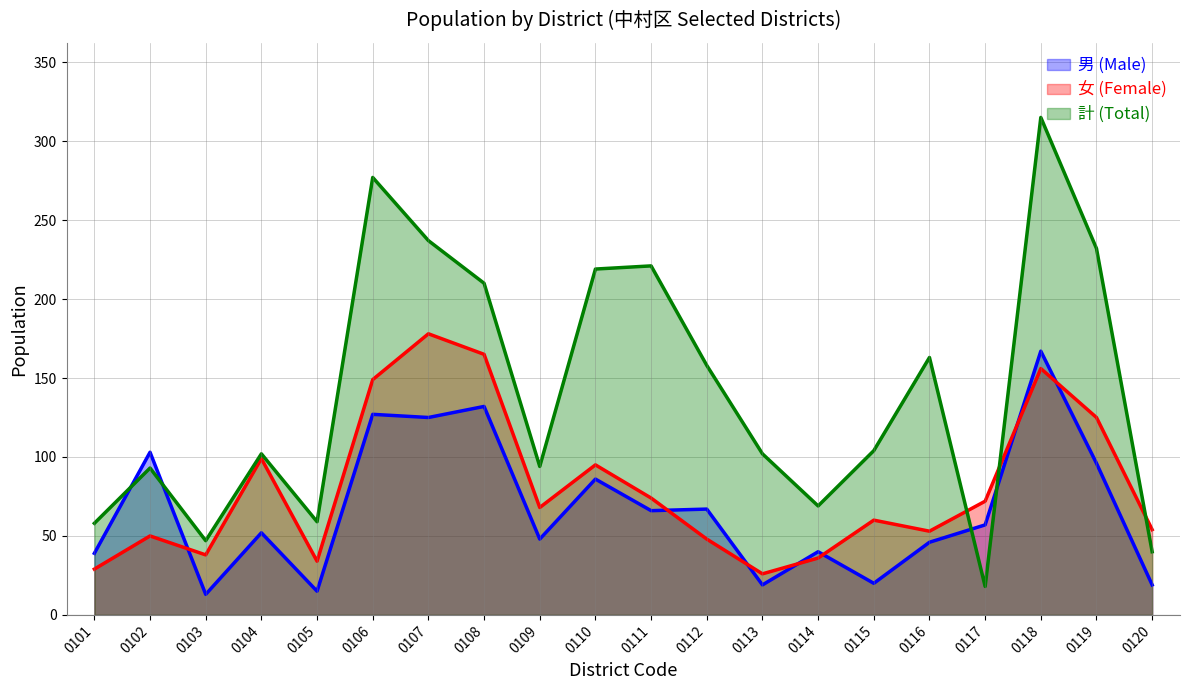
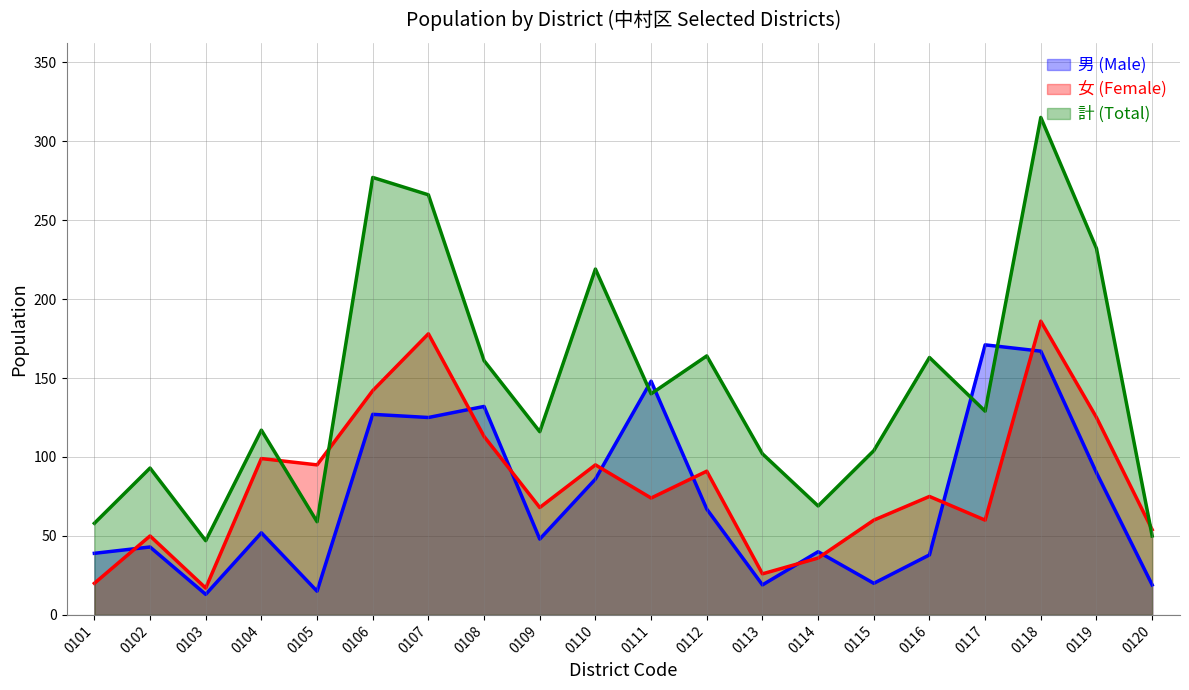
女 (Female), 0101: 29 -> 20
男 (Male), 0102: 103 -> 43
女 (Female), 0103: 38 -> 17
計 (Total), 0104: 102 -> 117
女 (Female), 0105: 34 -> 95
女 (Female), 0106: 149 -> 142
計 (Total), 0107: 237 -> 266
女 (Female), 0108: 165 -> 113
計 (Total), 0108: 210 -> 161
計 (Total), 0109: 94 -> 116
男 (Male), 0111: 66 -> 148
計 (Total), 0111: 221 -> 140
女 (Female), 0112: 48 -> 91
計 (Total), 0112: 158 -> 164
男 (Male), 0116: 46 -> 38
女 (Female), 0116: 53 -> 75
男 (Male), 0117: 57 -> 171
女 (Female), 0117: 72 -> 60
計 (Total), 0117: 18 -> 129
女 (Female), 0118: 156 -> 186
男 (Male), 0119: 96 -> 90
計 (Total), 0120: 40 -> 50
